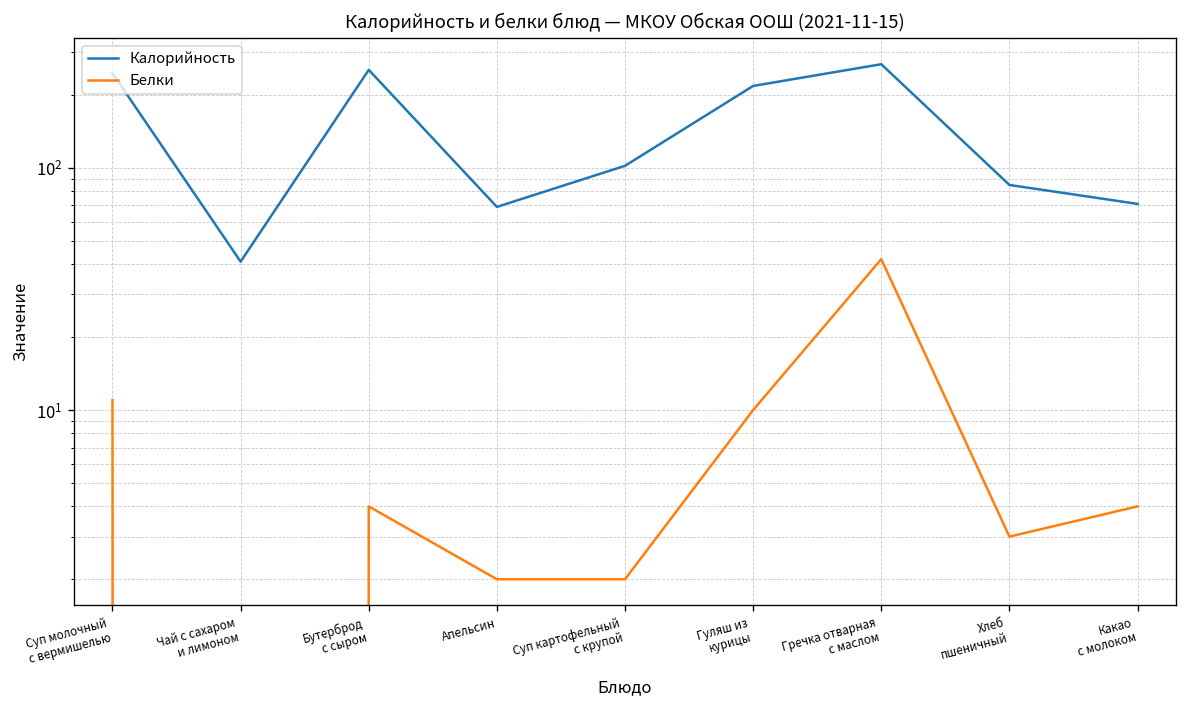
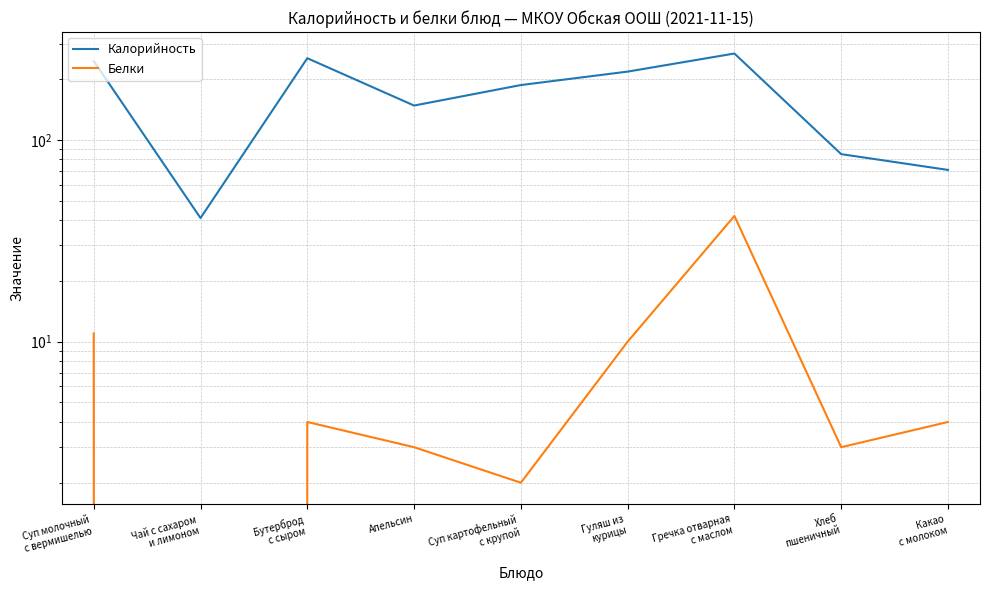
Калорийность, Апельсин: 69 -> 150
Белки, Апельсин: 2 -> 3
Калорийность, Суп картофельный с крупой: 100 -> 190
